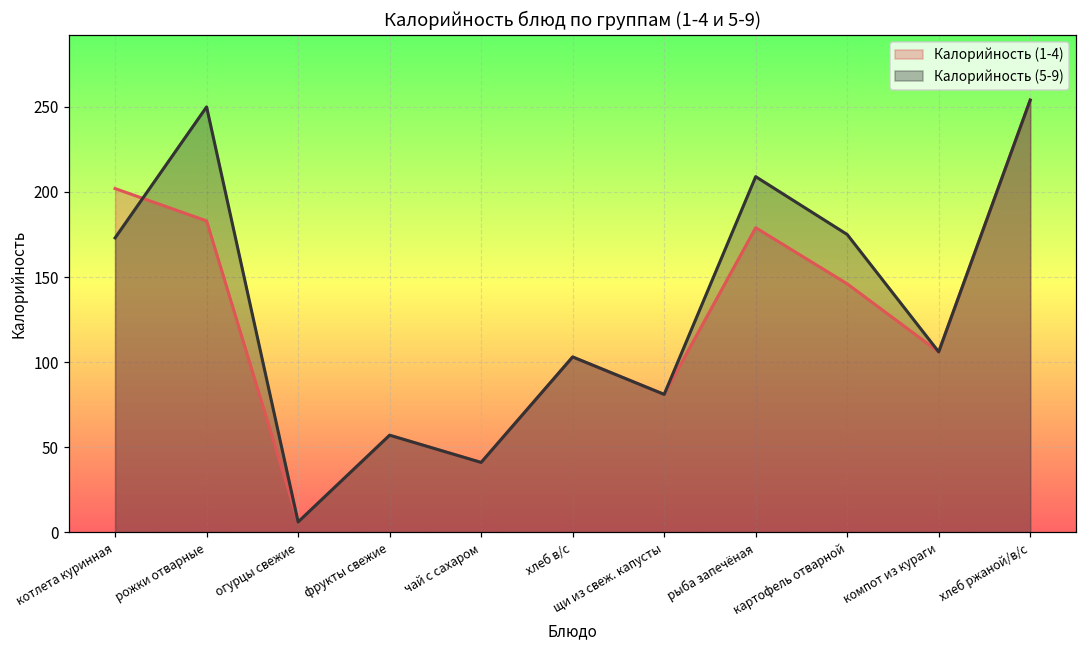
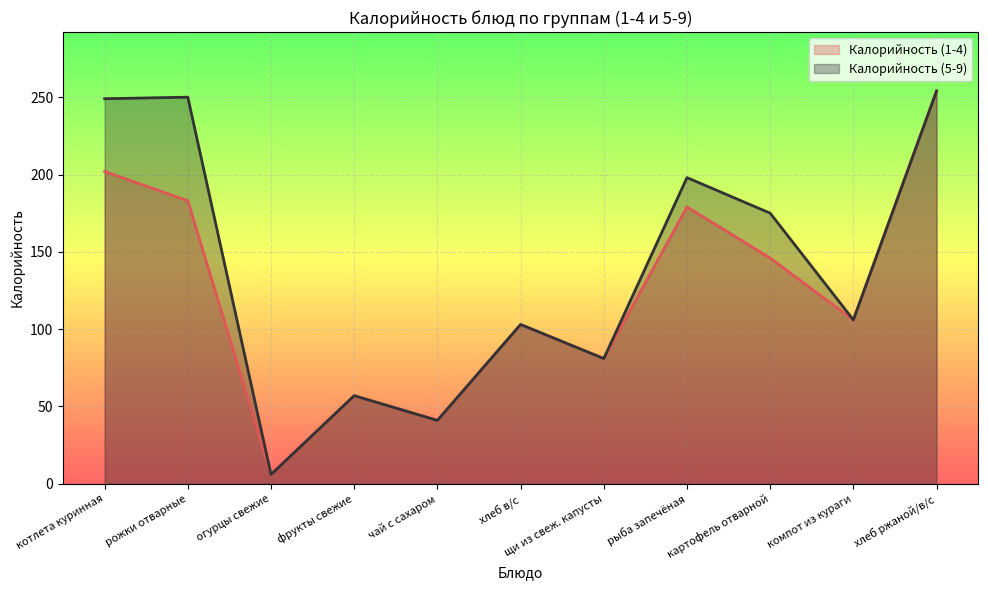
Калорийность (5-9), котлета куринная: 173 -> 249
Калорийность (5-9), рыба запечёная: 209 -> 198
